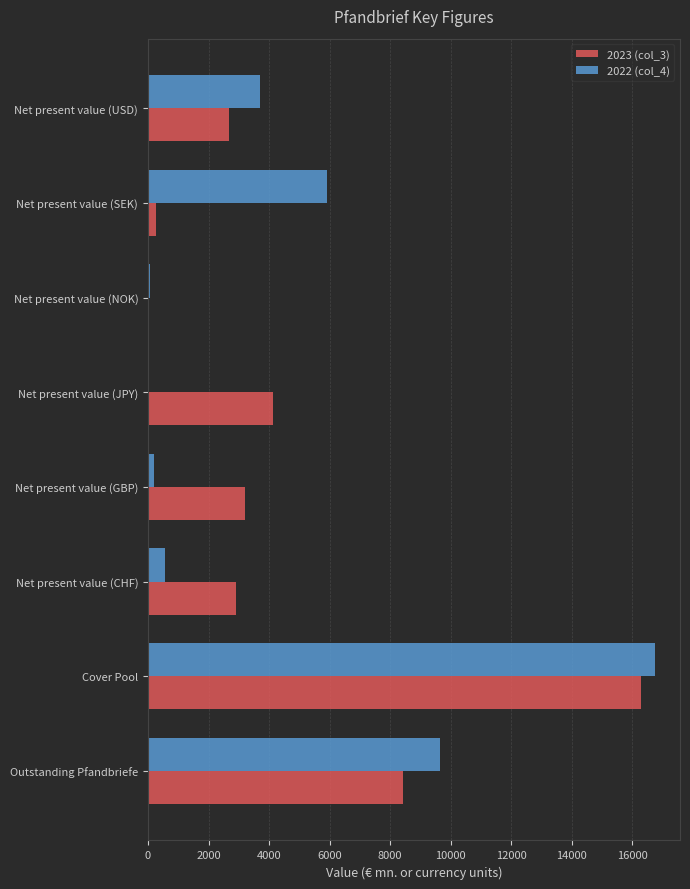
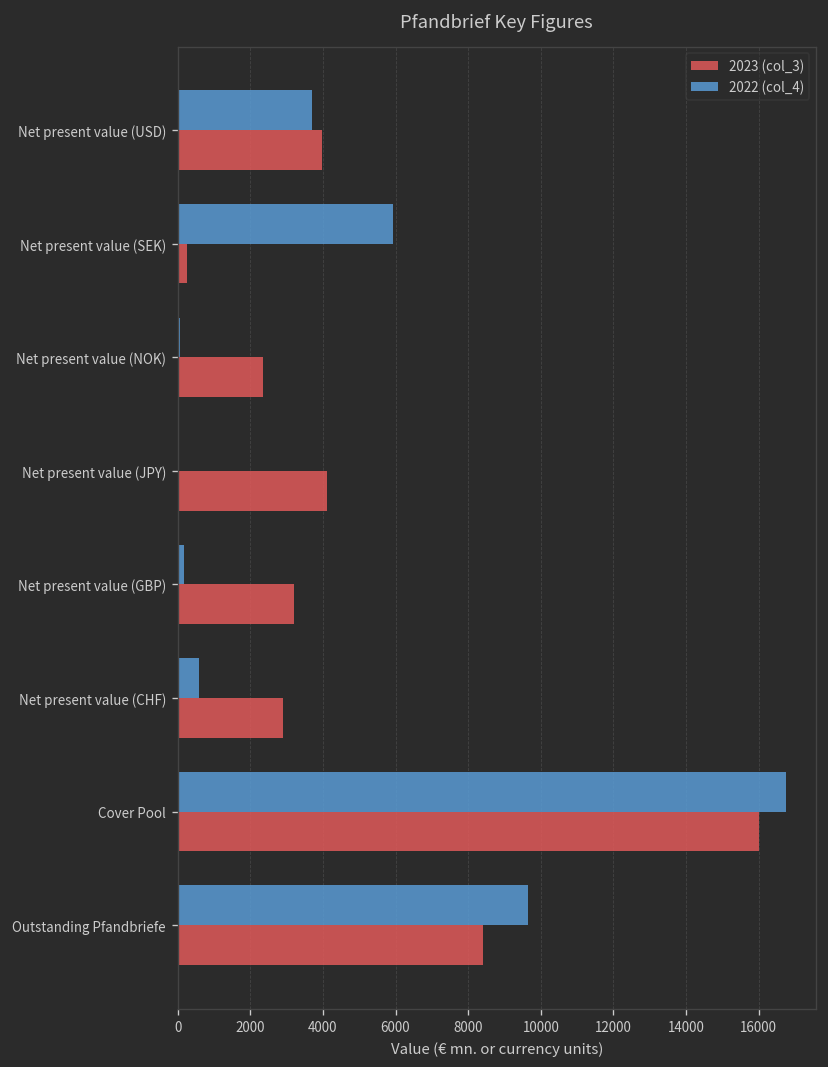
2023 (col_3), Net present value (USD): 2700 -> 4000
2023 (col_3), Net present value (NOK): 0 -> 2300
2023 (col_3), Cover Pool: 16300 -> 16000
